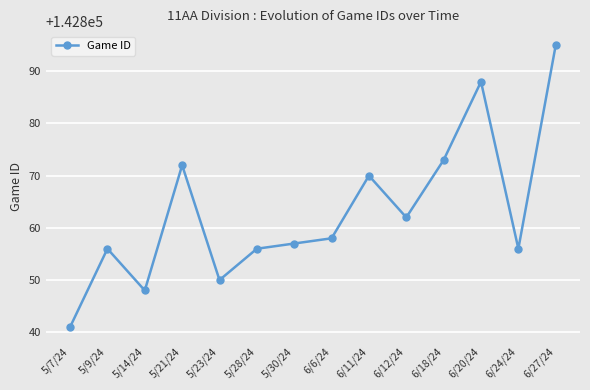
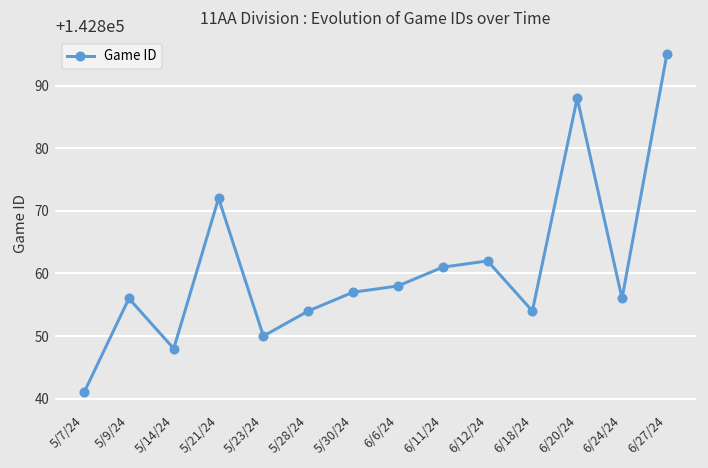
5/28/24: 142856 -> 142854
6/11/24: 142870 -> 142861
6/18/24: 142873 -> 142854
